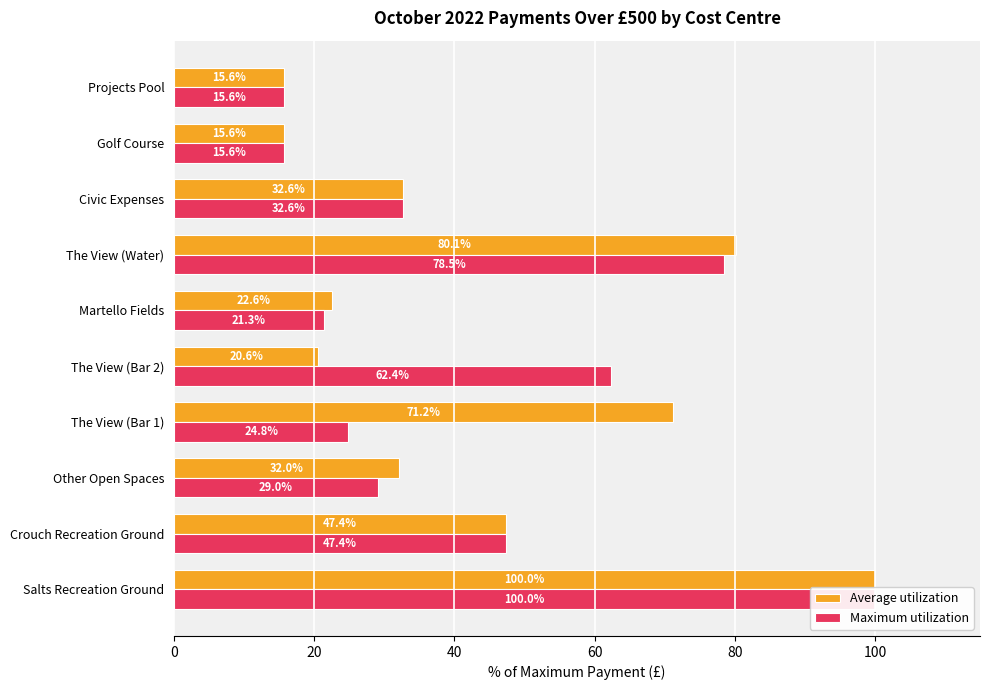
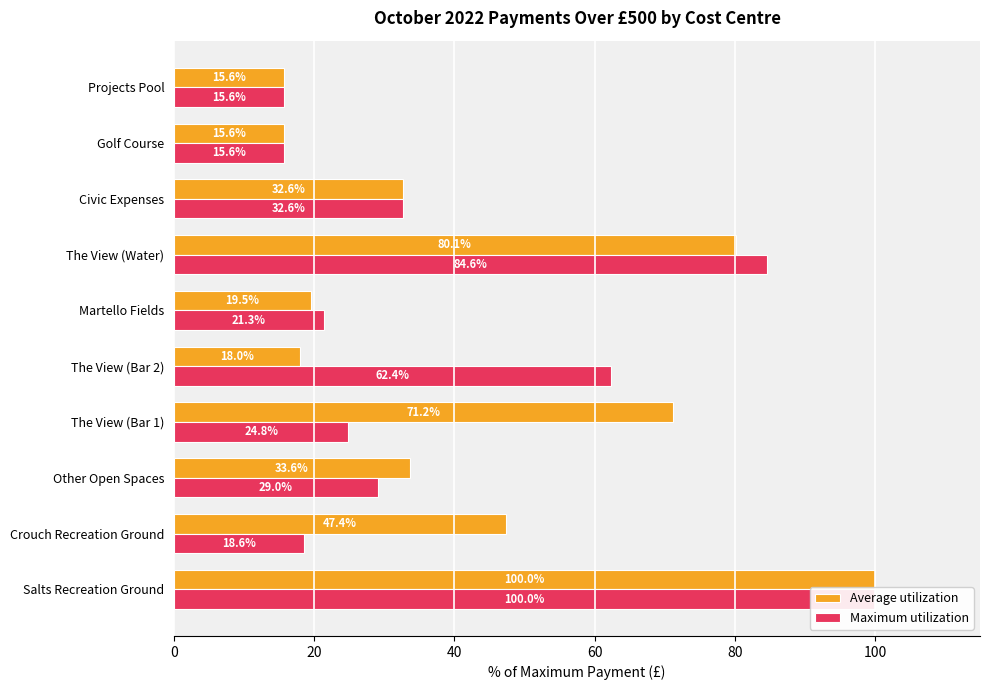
Maximum utilization, The View (Water): 78.5% -> 84.6%
Average utilization, Martello Fields: 22.6% -> 19.5%
Average utilization, The View (Bar 2): 20.6% -> 18.0%
Average utilization, Other Open Spaces: 32.0% -> 33.6%
Maximum utilization, Crouch Recreation Ground: 47.4% -> 18.6%
